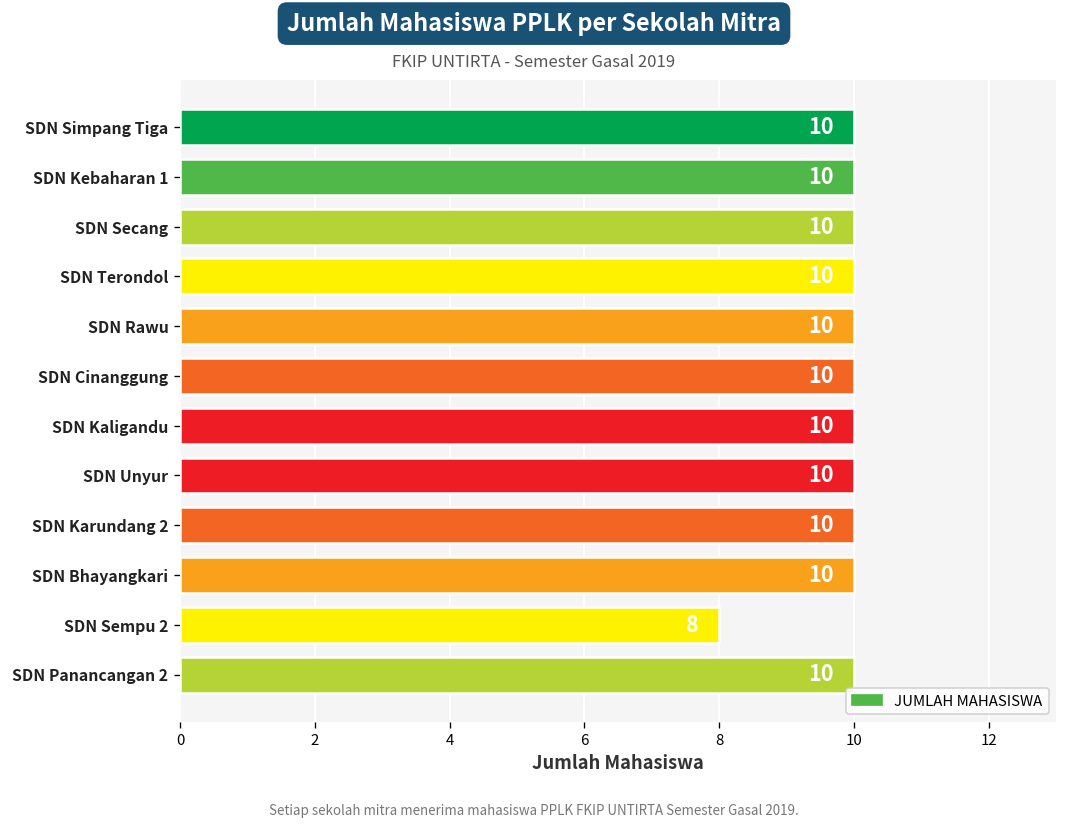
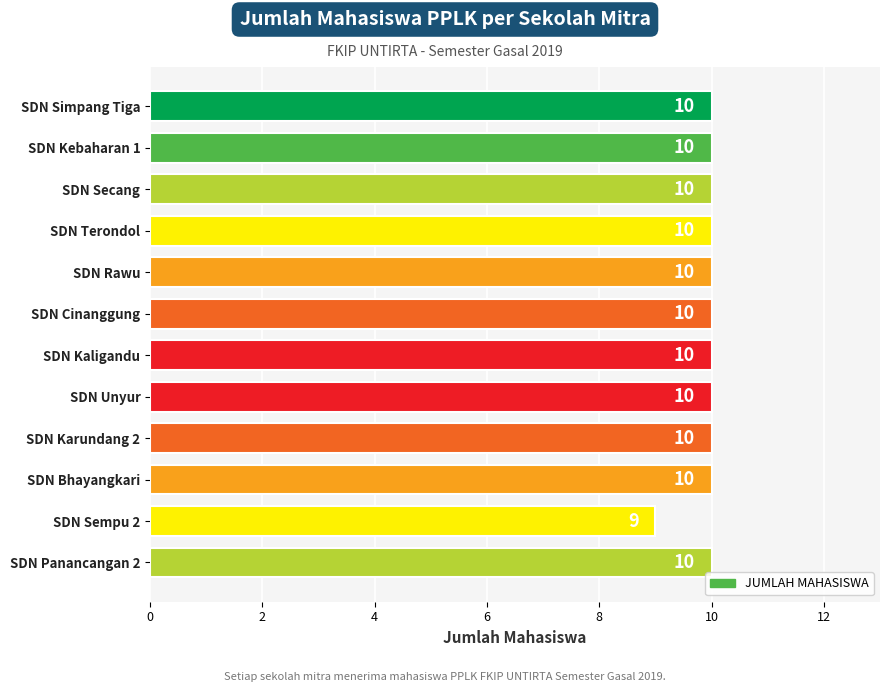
SDN Sempu 2: 8 -> 9
